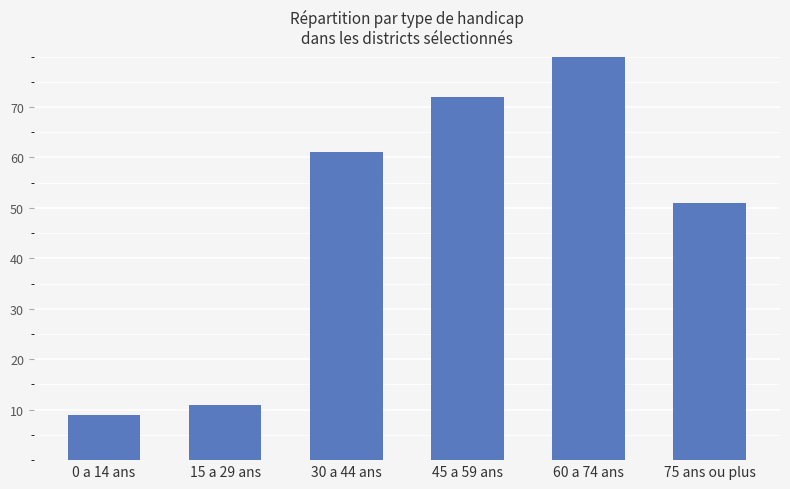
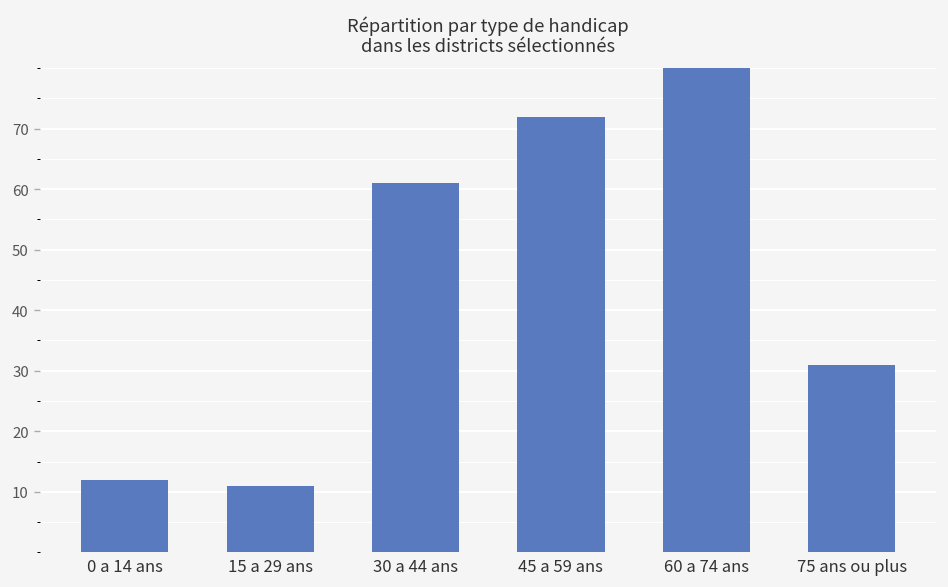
0 a 14 ans: 9 -> 12
75 ans ou plus: 51 -> 31
